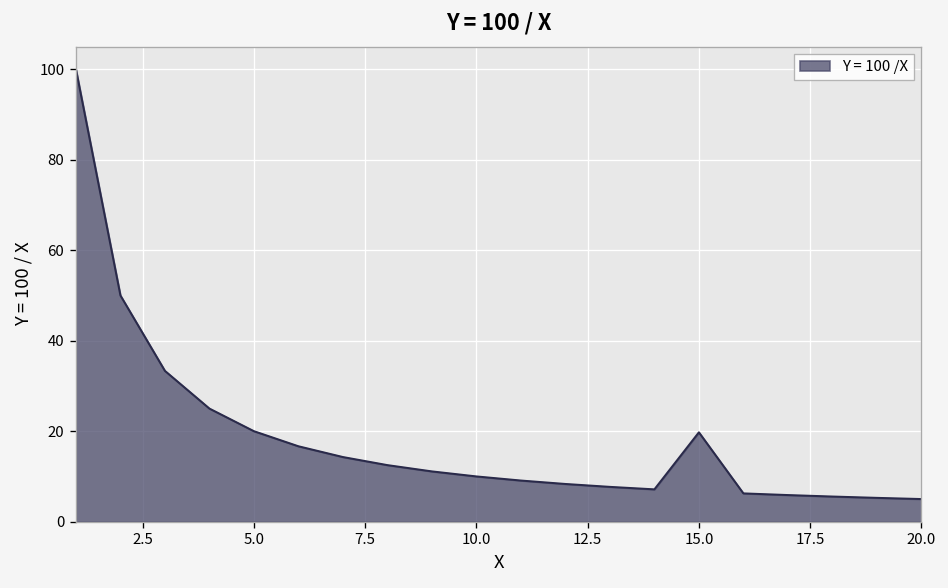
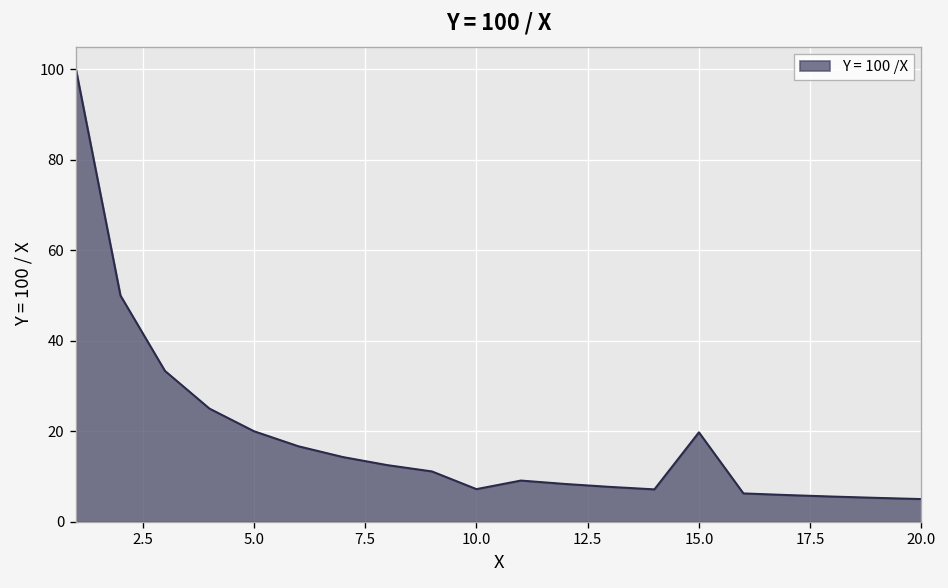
10.0: 10 -> 7
